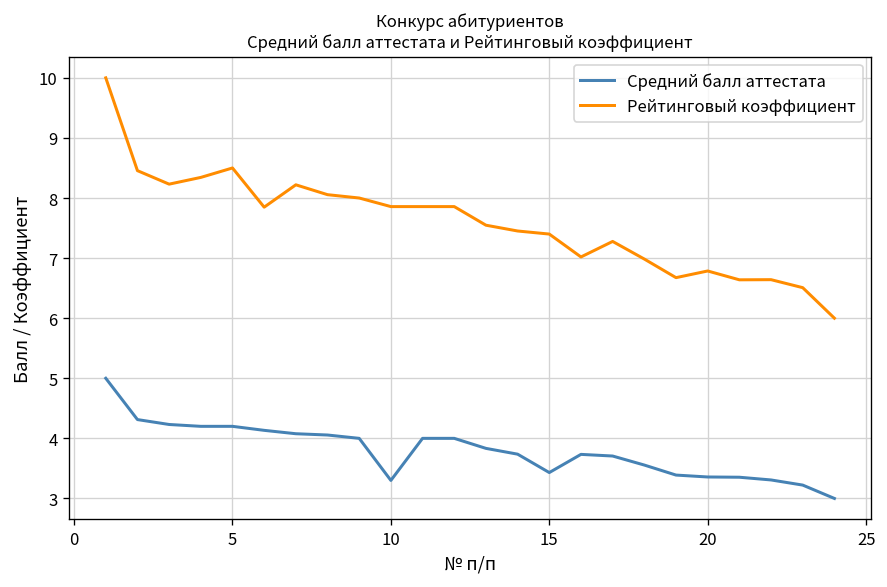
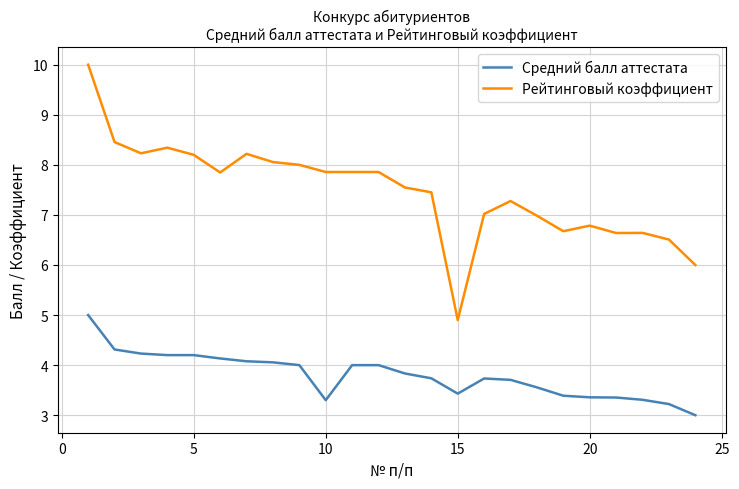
Рейтинговый коэффициент, 5: 8.5 -> 8.2
Рейтинговый коэффициент, 15: 7.4 -> 4.9
